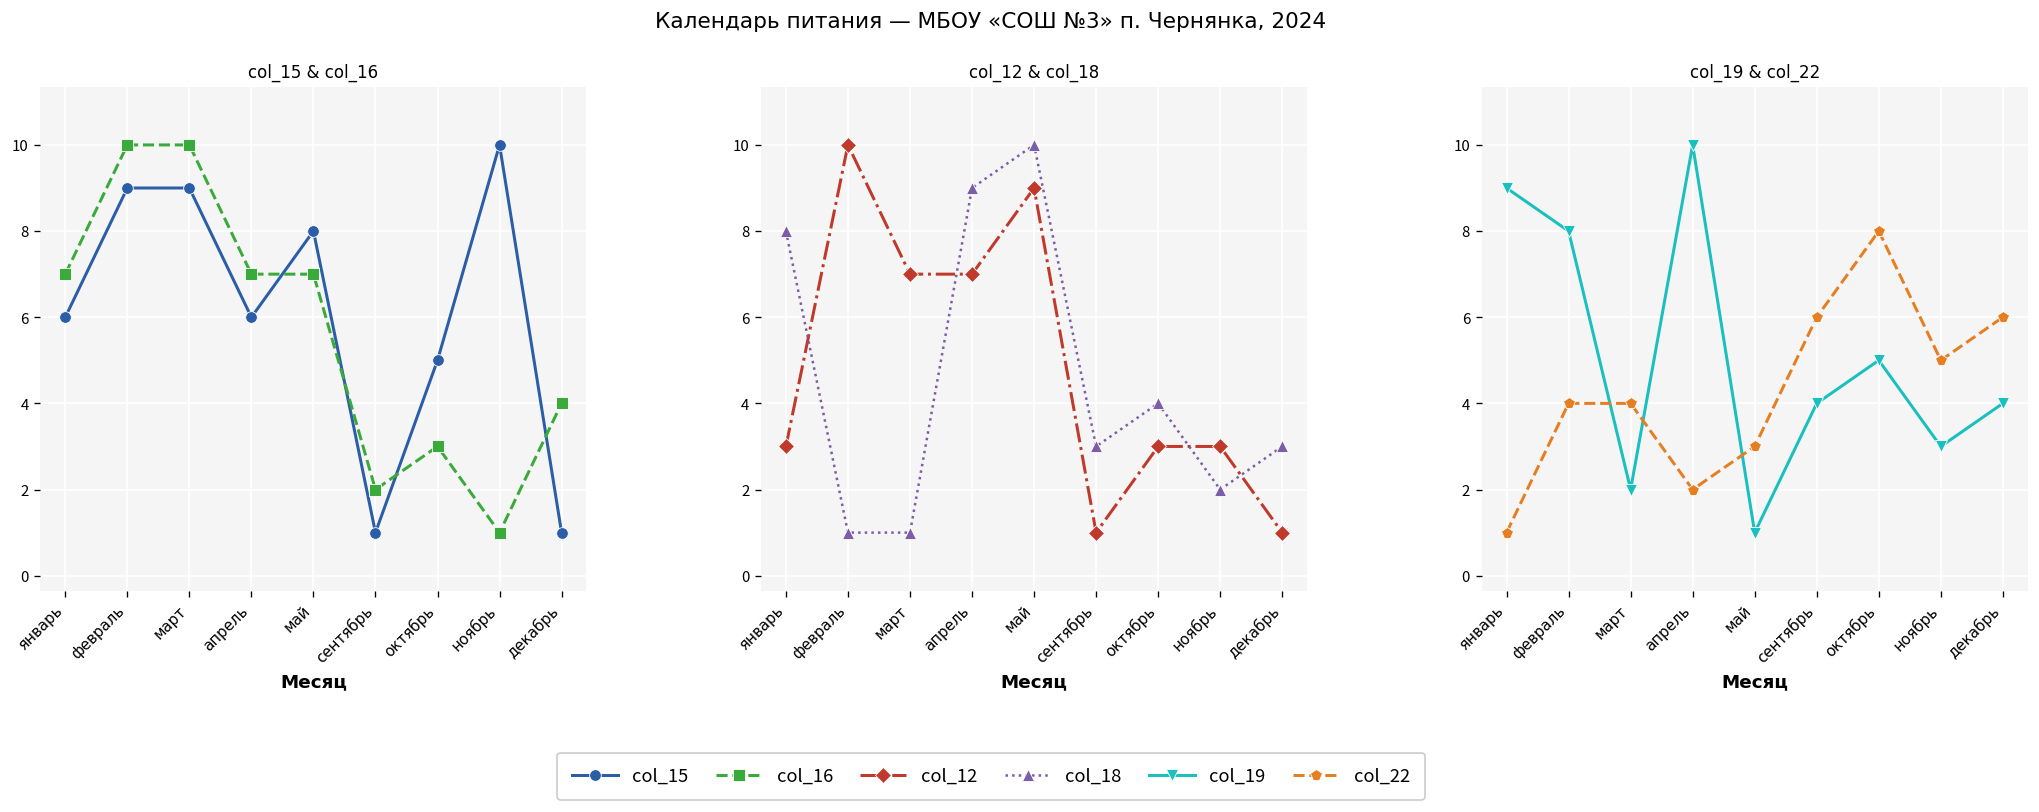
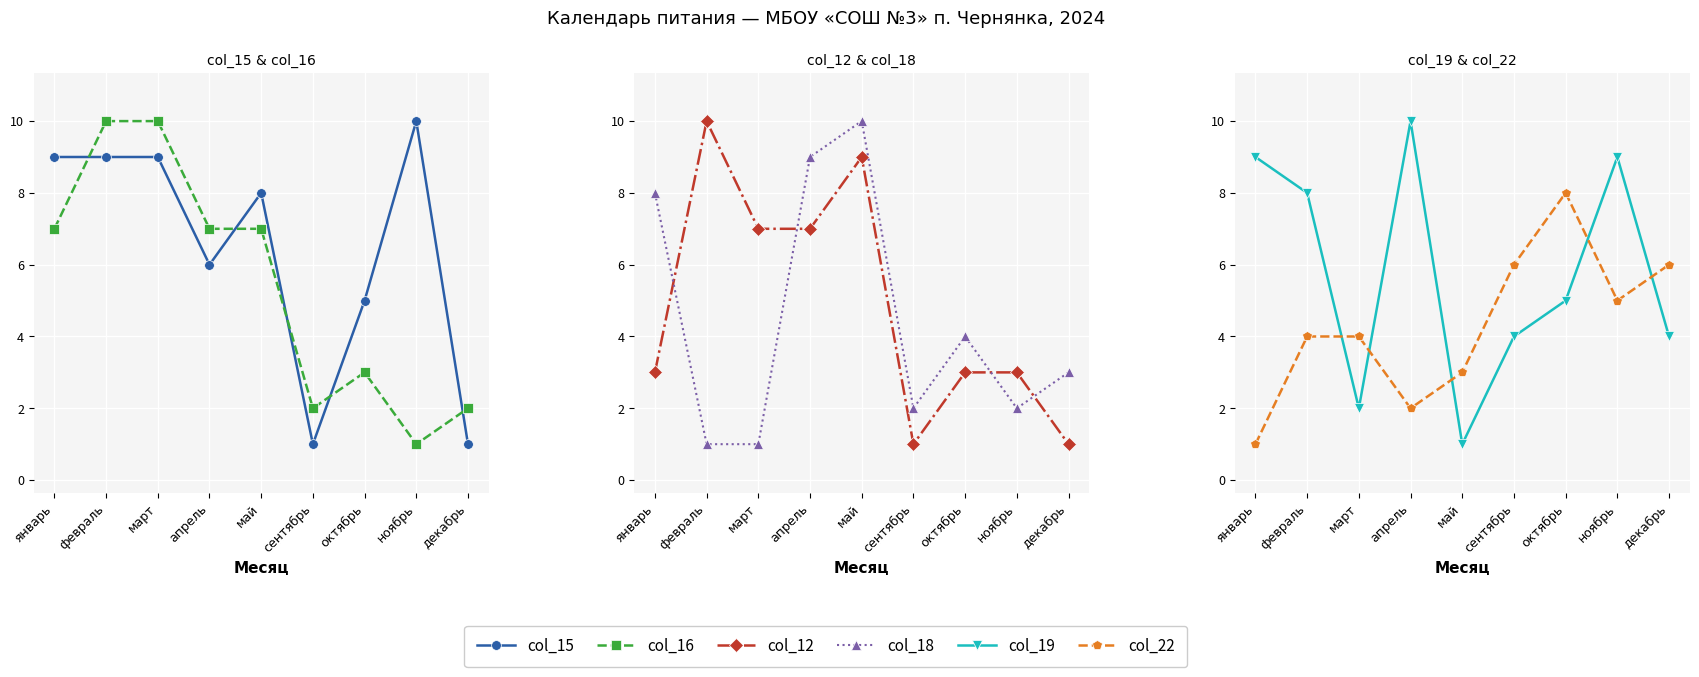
col_15 & col_16, col_15, январь: 6 -> 9
col_15 & col_16, col_16, декабрь: 4 -> 2
col_12 & col_18, col_18, сентябрь: 3 -> 2
col_19 & col_22, col_19, ноябрь: 3 -> 9
